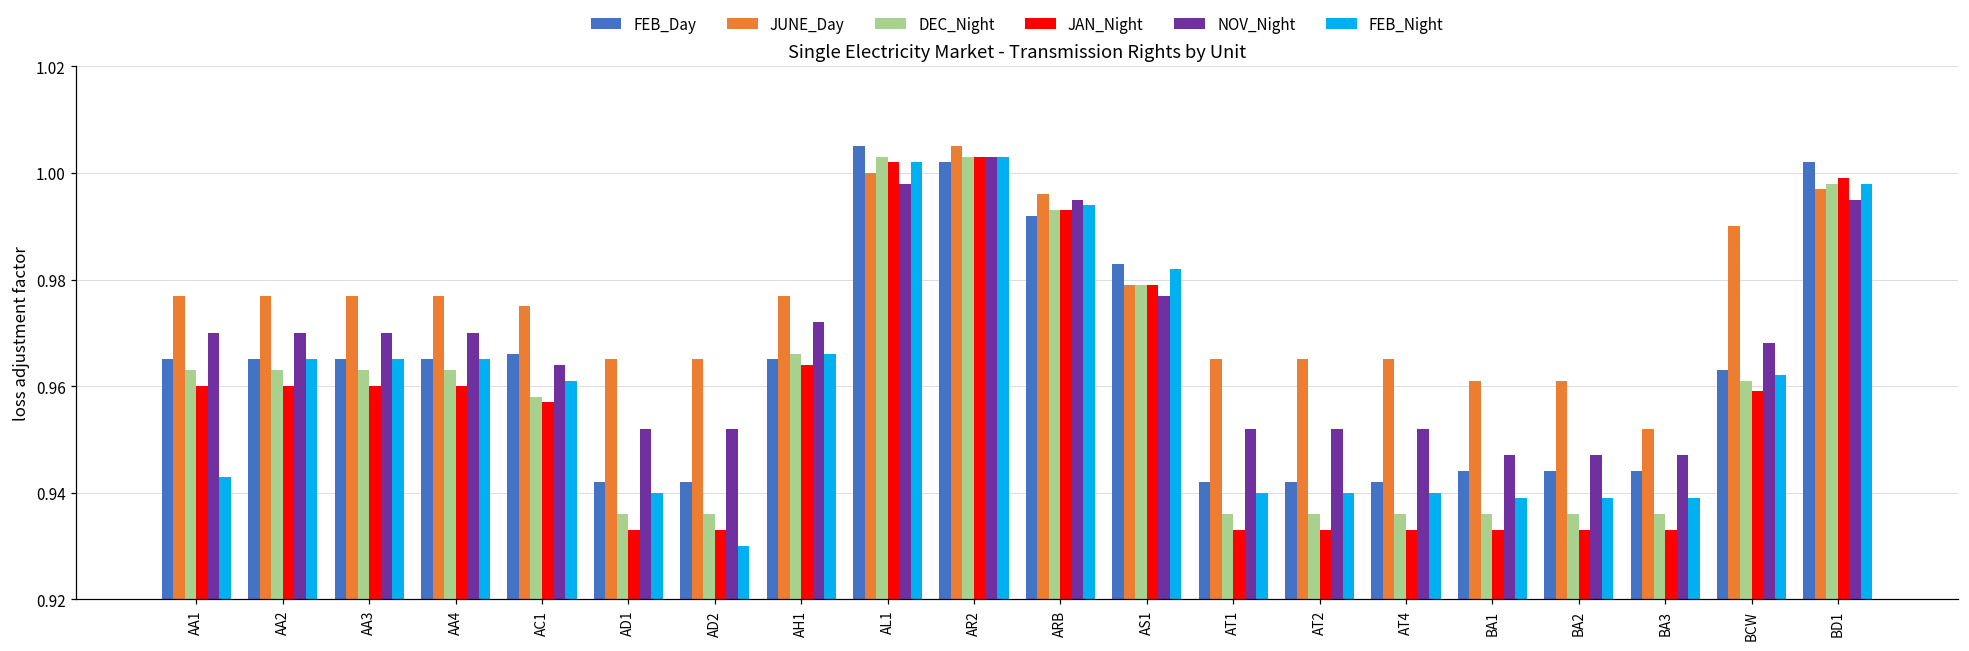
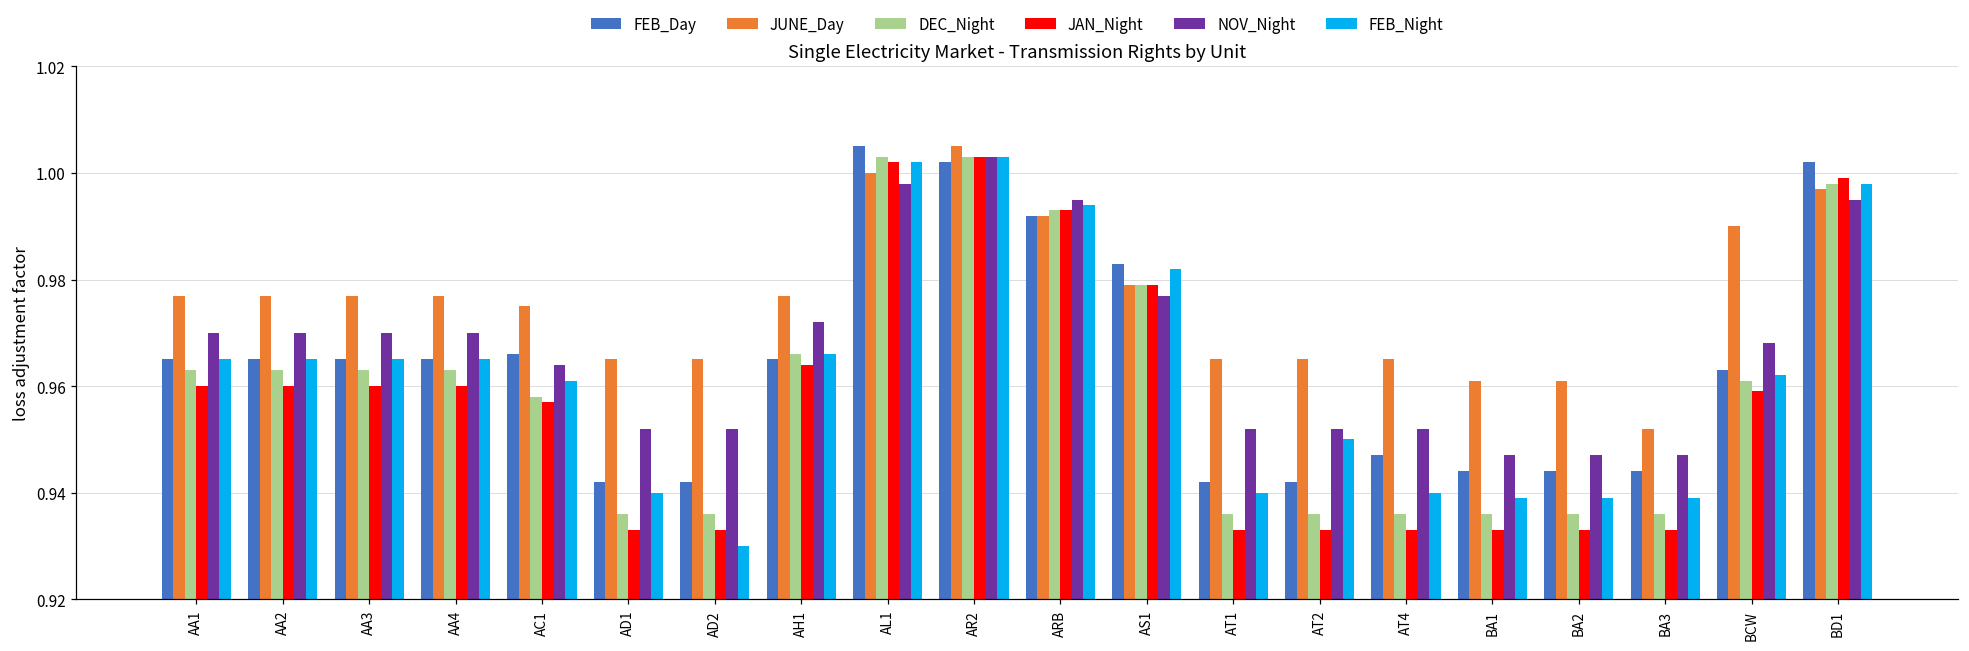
FEB_Night, AA1: 0.943 -> 0.965
JUNE_Day, ARB: 0.996 -> 0.992
FEB_Night, AT2: 0.94 -> 0.95
FEB_Day, AT4: 0.942 -> 0.947
